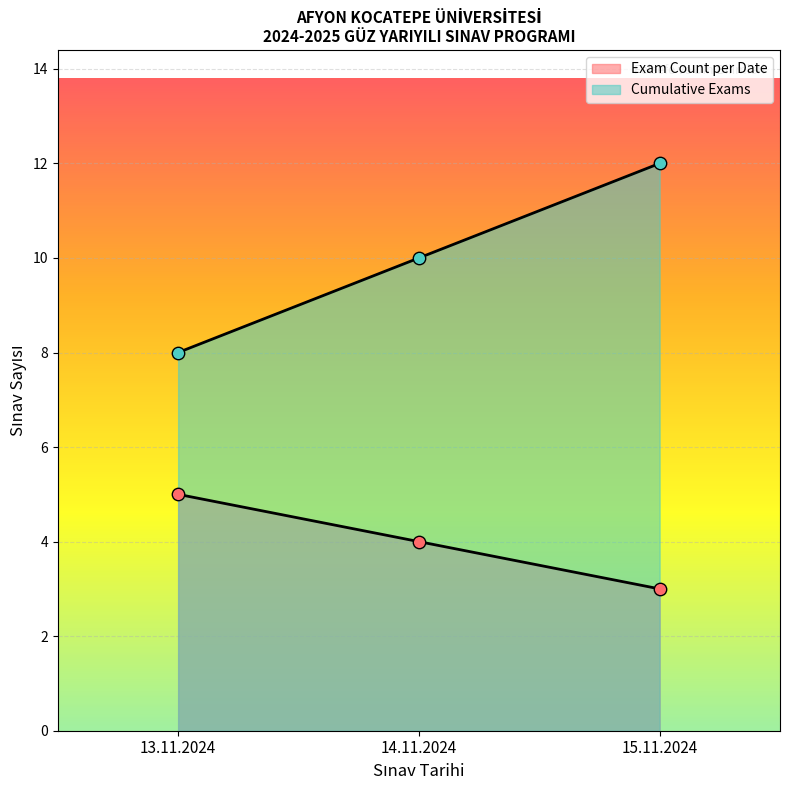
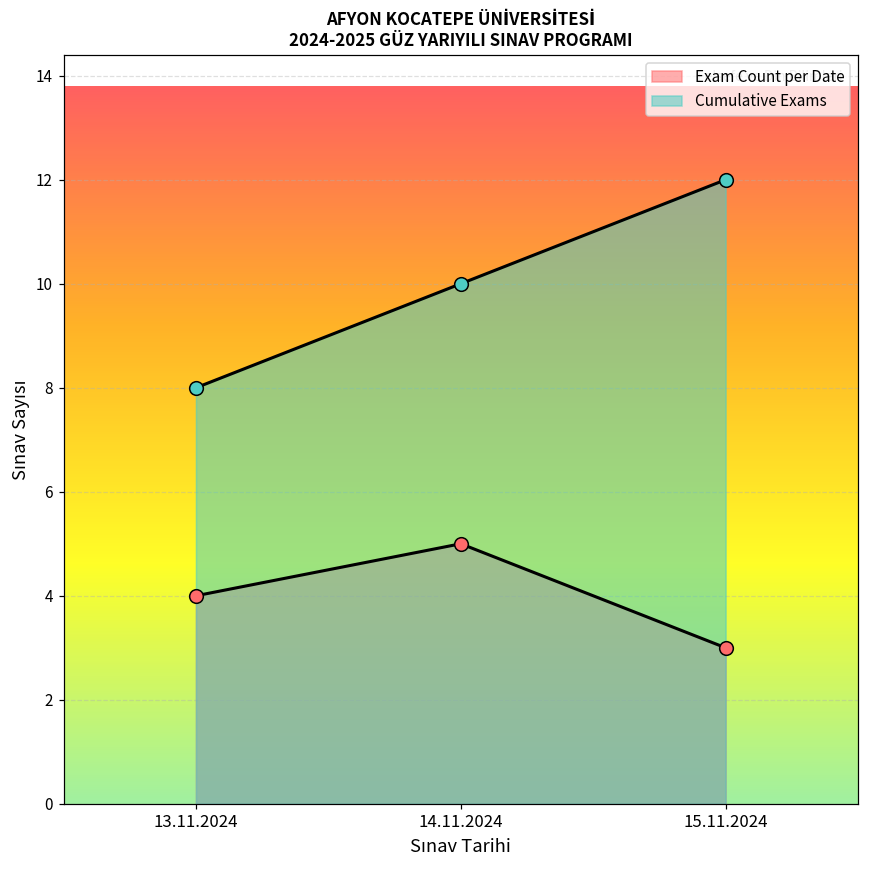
Exam Count per Date, 13.11.2024: 5 -> 4
Exam Count per Date, 14.11.2024: 4 -> 5
